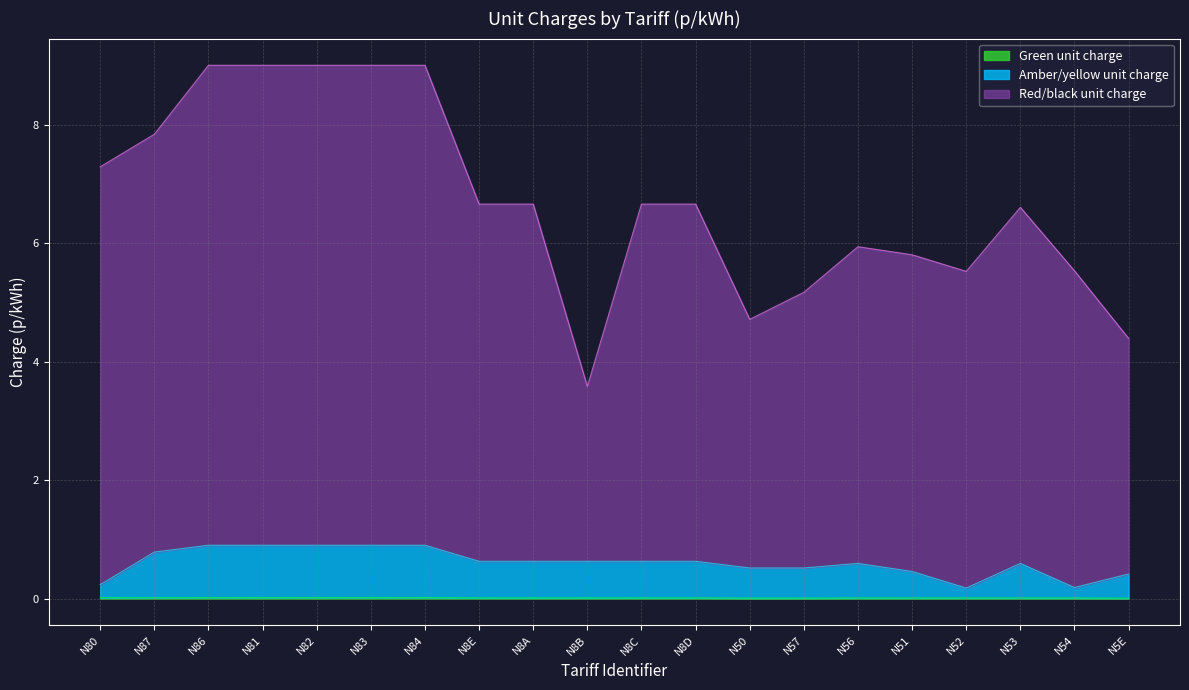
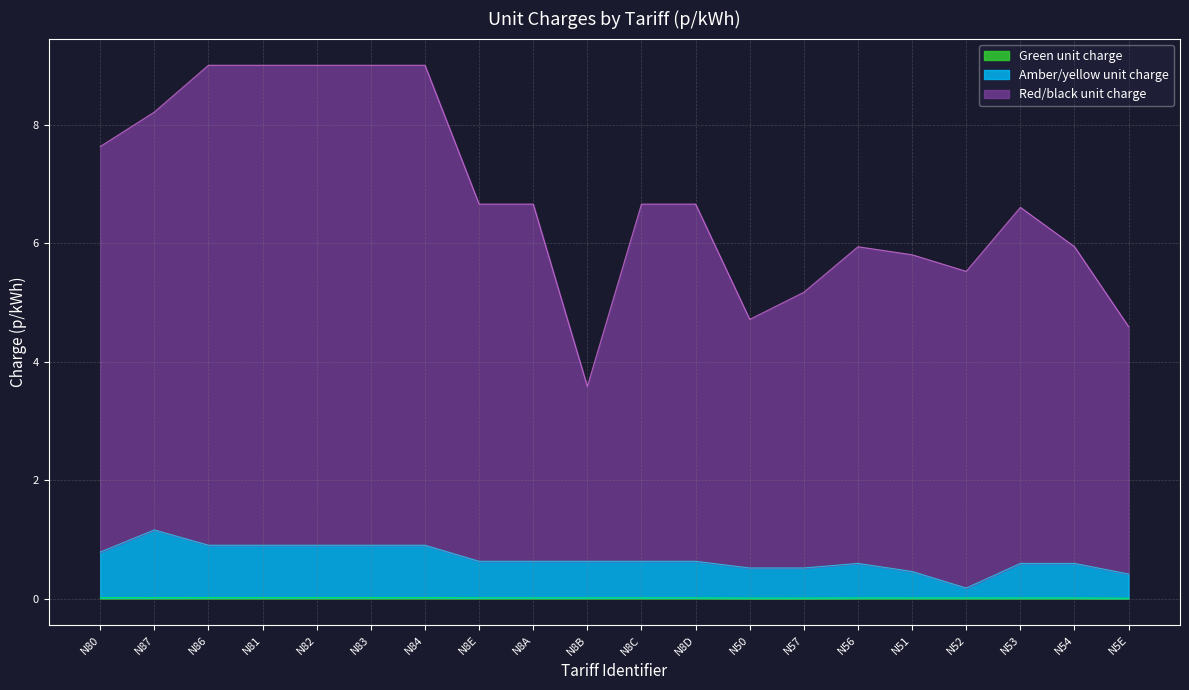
Amber/yellow unit charge, N80: 0.2 -> 0.8
Red/black unit charge, N80: 7.1 -> 6.8
Amber/yellow unit charge, N87: 0.8 -> 1.1
Amber/yellow unit charge, N54: 0.2 -> 0.6
Red/black unit charge, N5E: 4.0 -> 4.2
